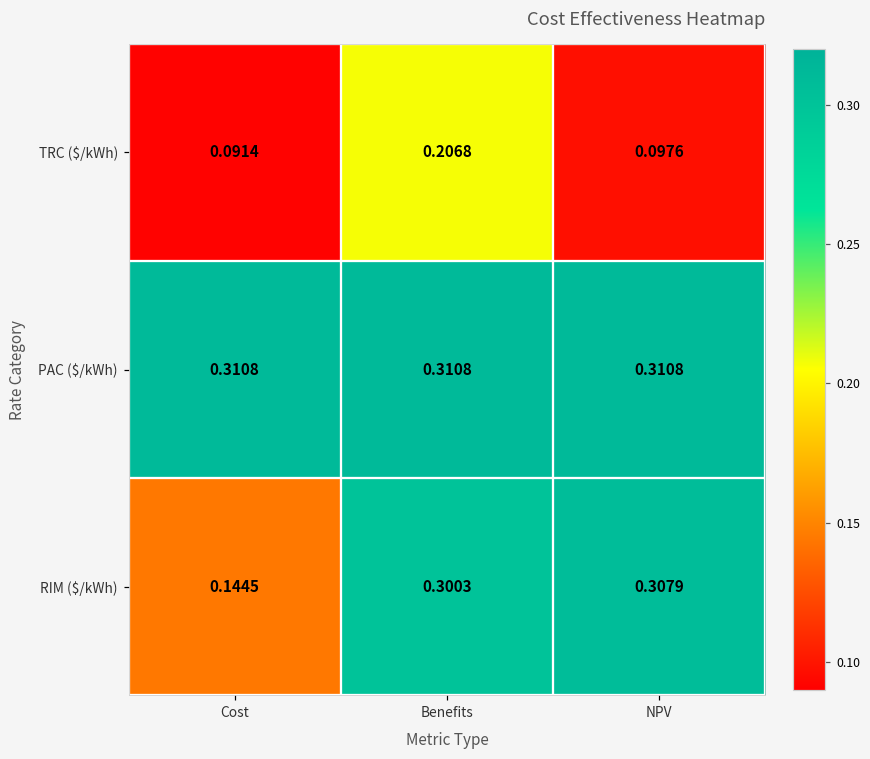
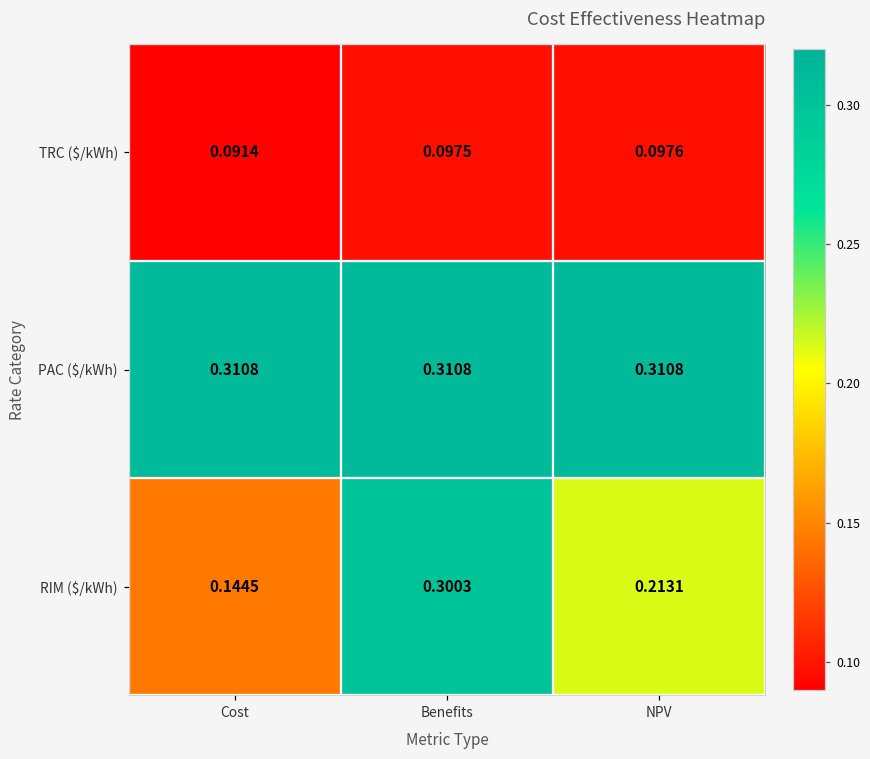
TRC ($/kWh), Benefits: 0.2068 -> 0.0975
RIM ($/kWh), NPV: 0.3079 -> 0.2131
